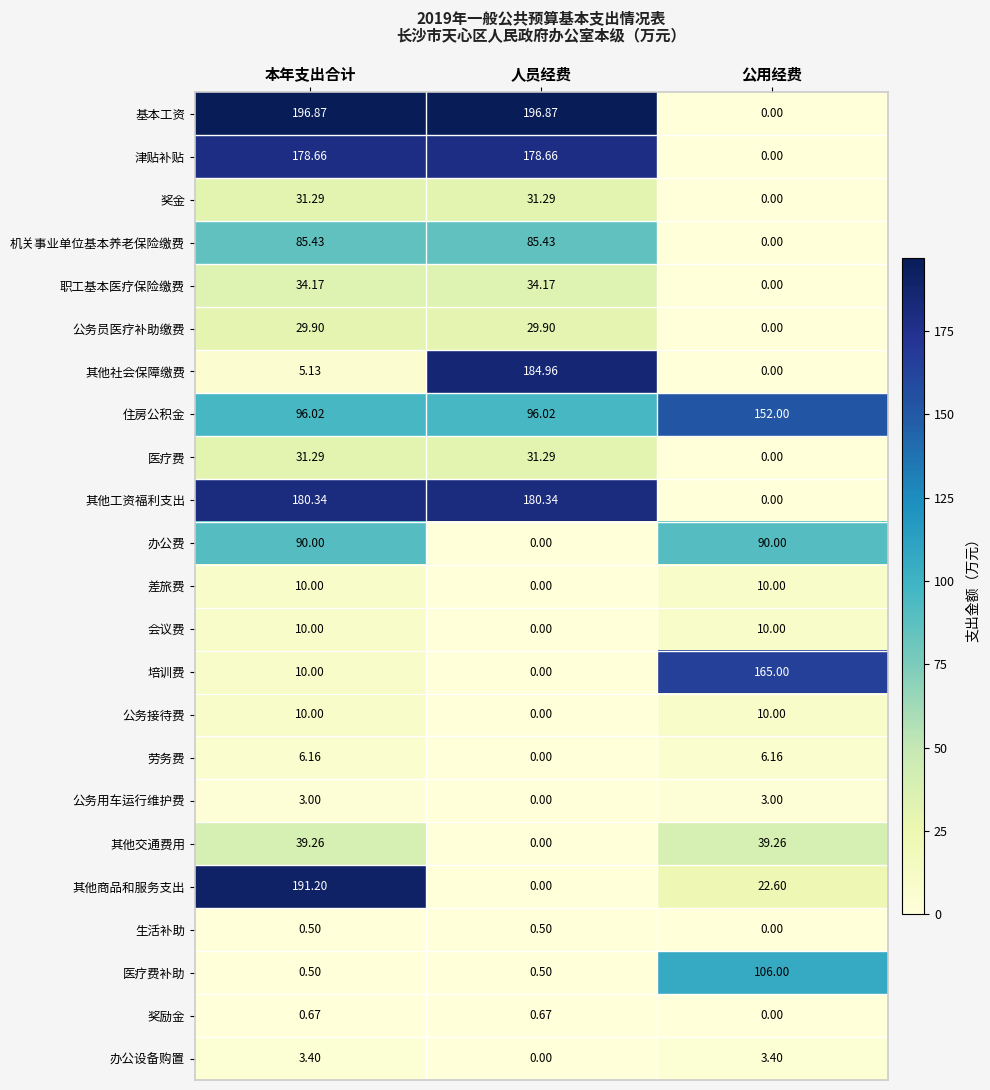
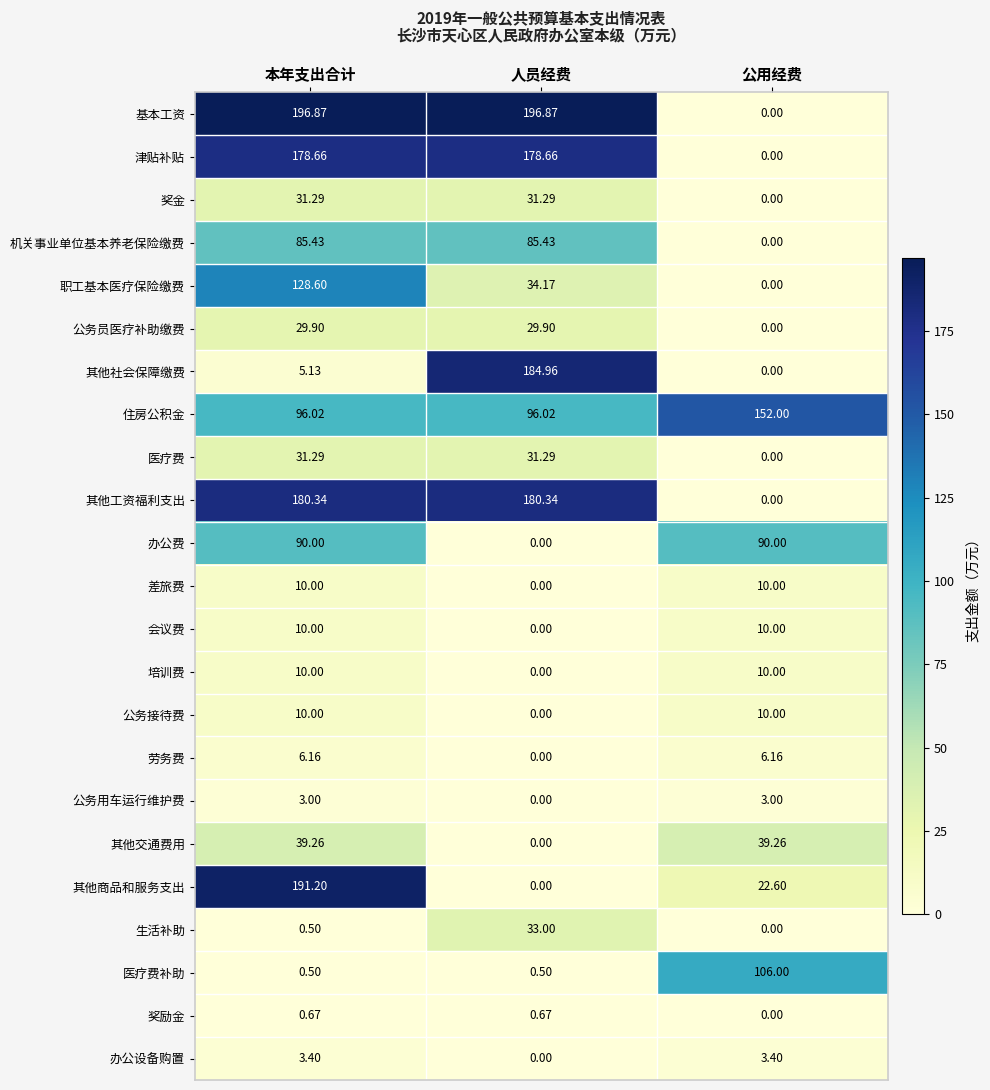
职工基本医疗保险缴费, 本年支出合计: 34.17 -> 128.60
培训费, 公用经费: 165.00 -> 10.00
生活补助, 人员经费: 0.50 -> 33.00
